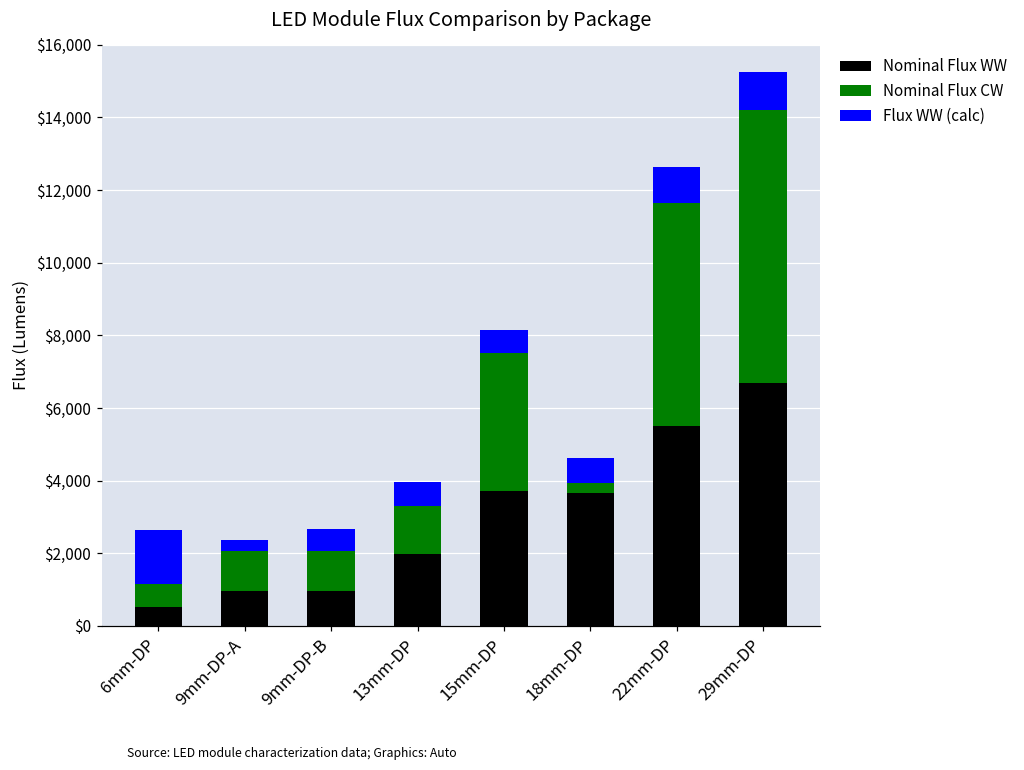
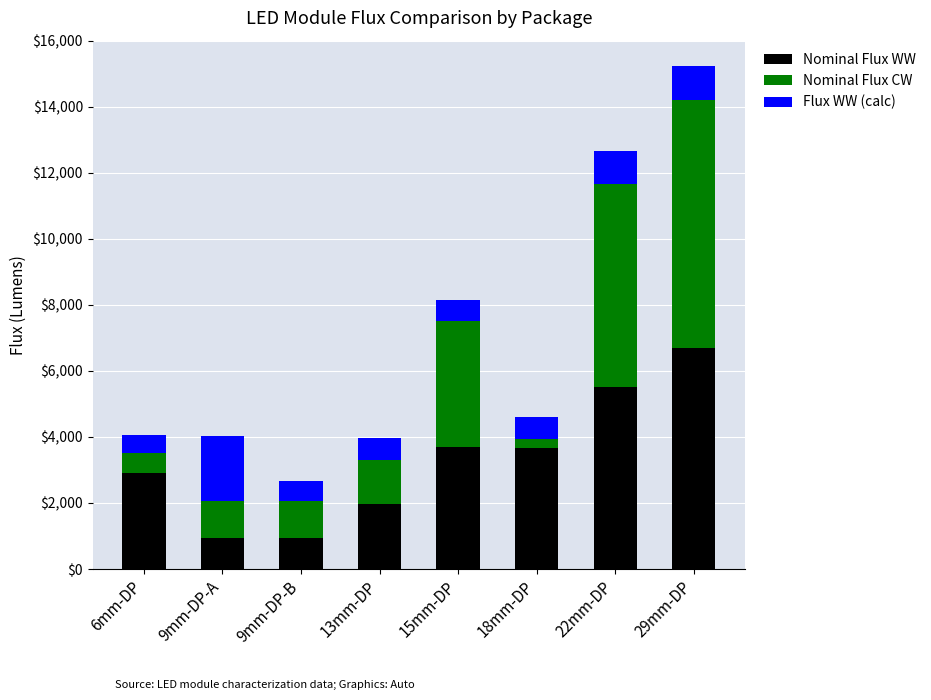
Nominal Flux WW, 6mm-DP: $500 -> $2,900
Flux WW (calc), 6mm-DP: $1,500 -> $500
Flux WW (calc), 9mm-DP-A: $300 -> $2,000
